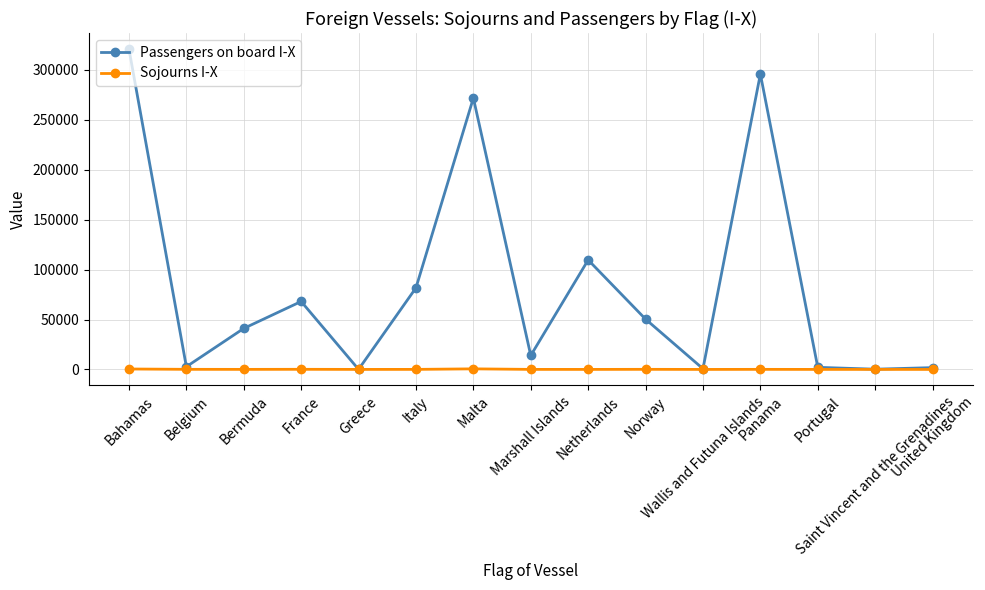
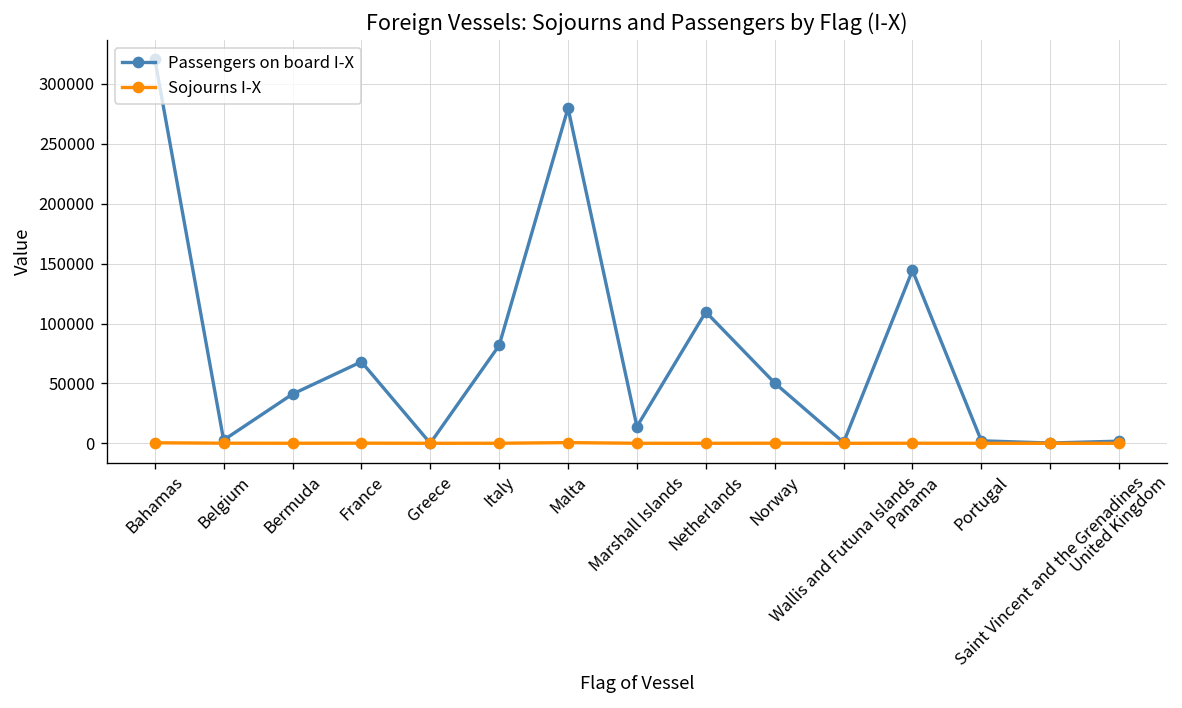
Passengers on board I-X, Malta: 270000 -> 280000
Passengers on board I-X, Panama: 300000 -> 140000
